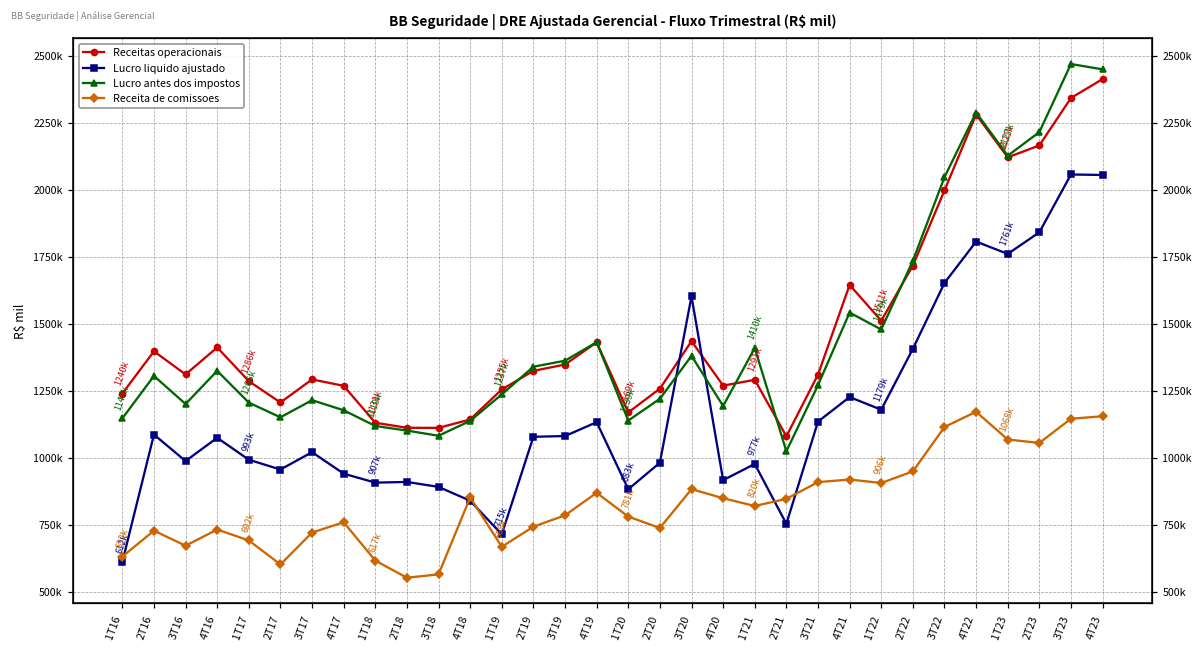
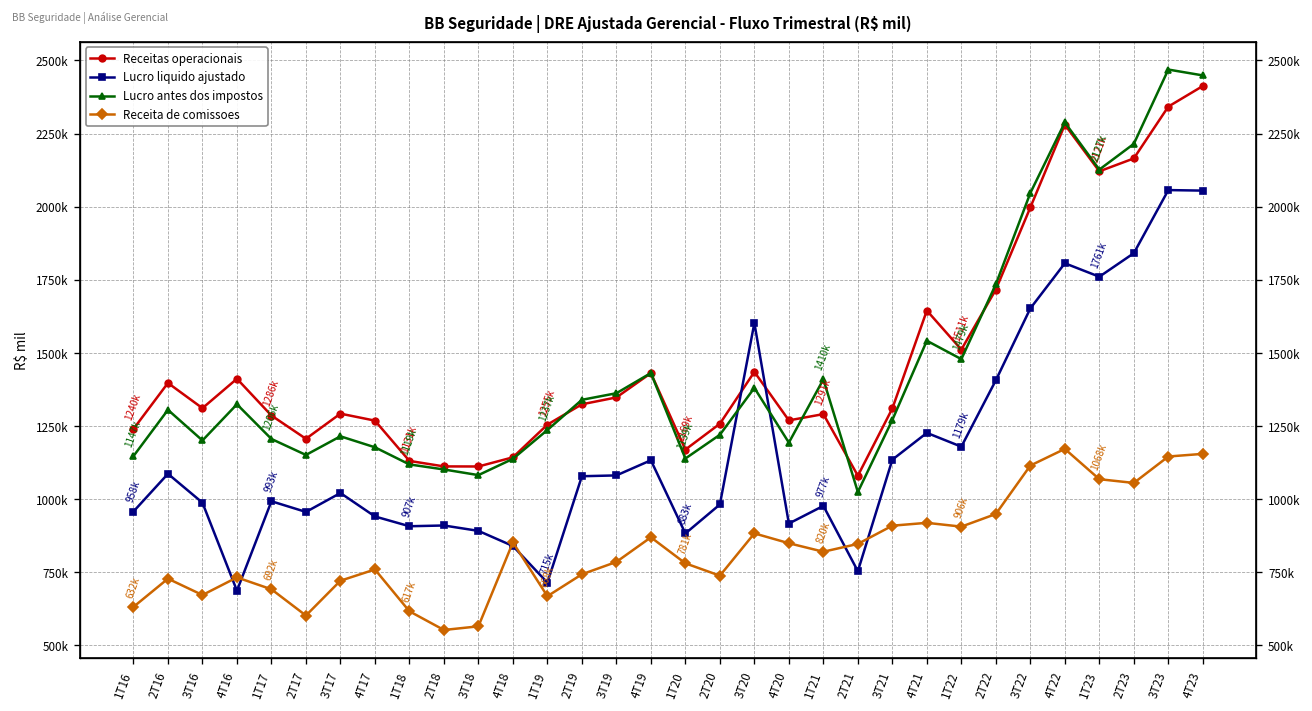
Lucro liquido ajustado, 1T16: 612k -> 958k
Lucro liquido ajustado, 4T16: 1070000 -> 690000
